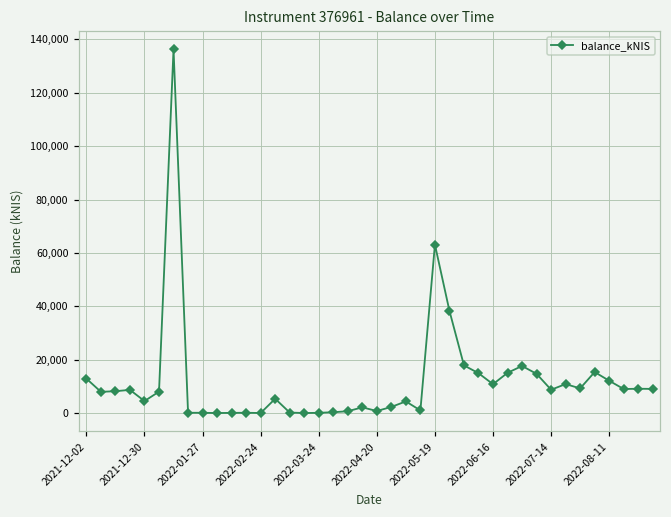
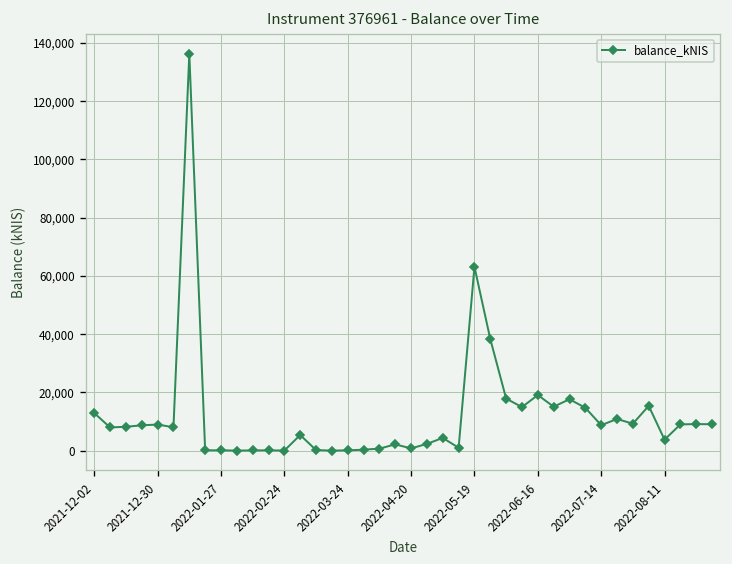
2021-12-30: 4,000 -> 9,000
2022-06-16: 11,000 -> 19,000
2022-08-11: 12,000 -> 4,000
